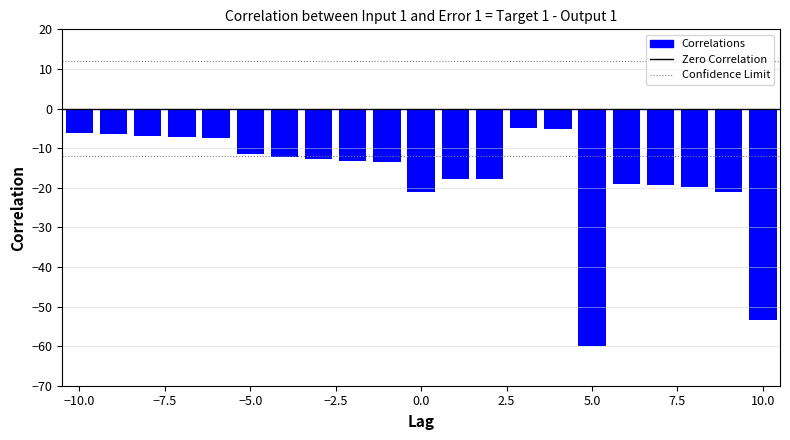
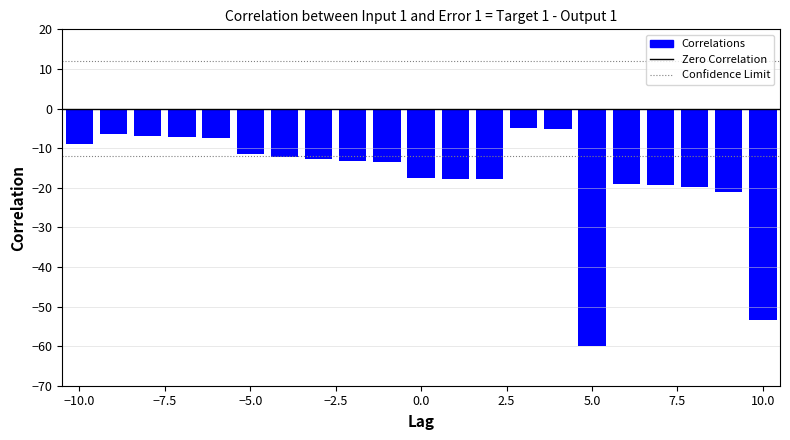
−10.0: -6 -> -9
0.0: -21 -> -18
